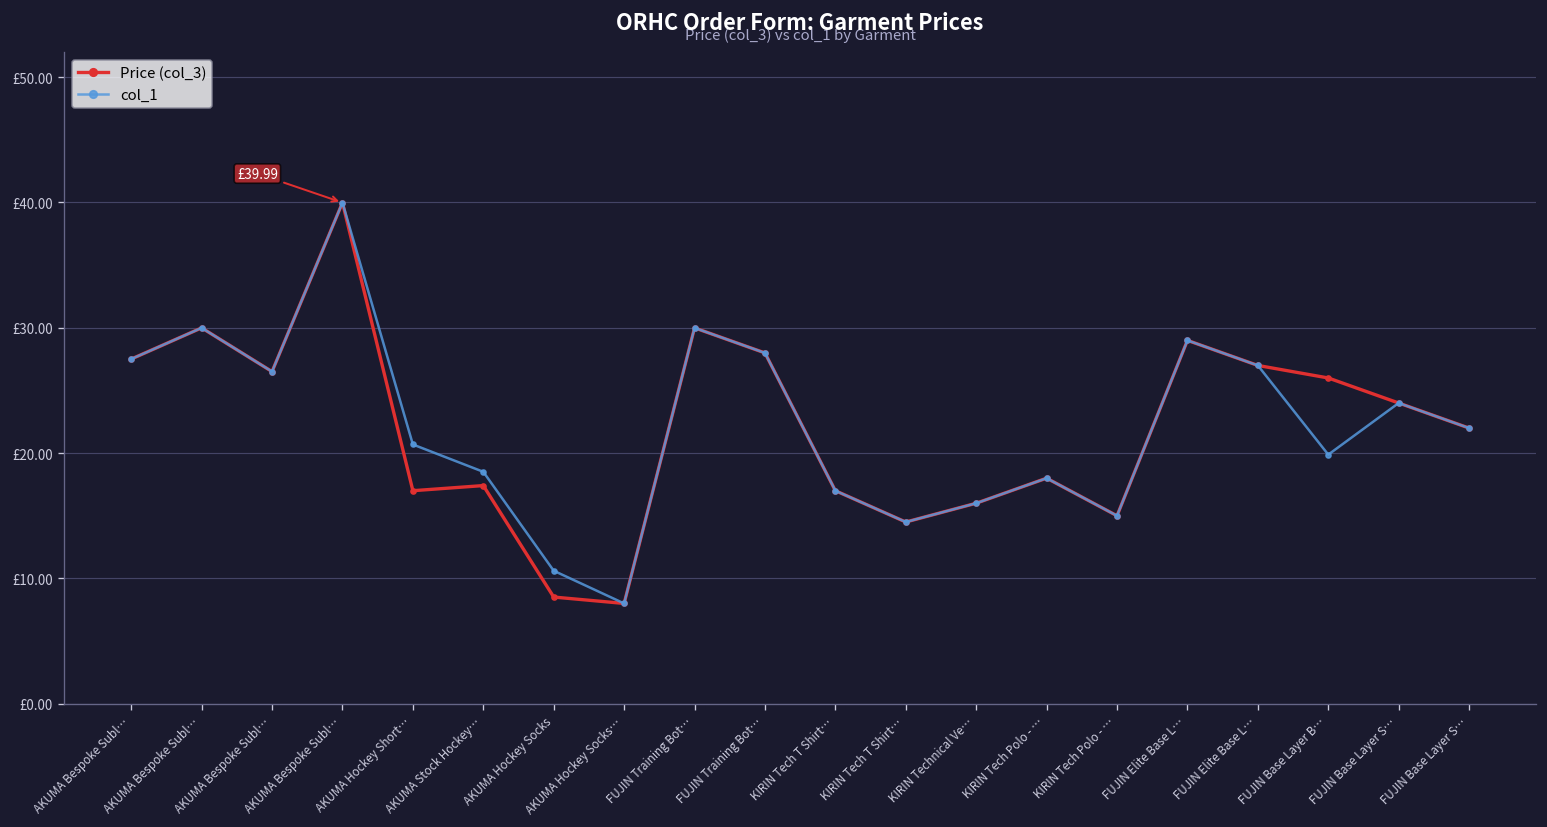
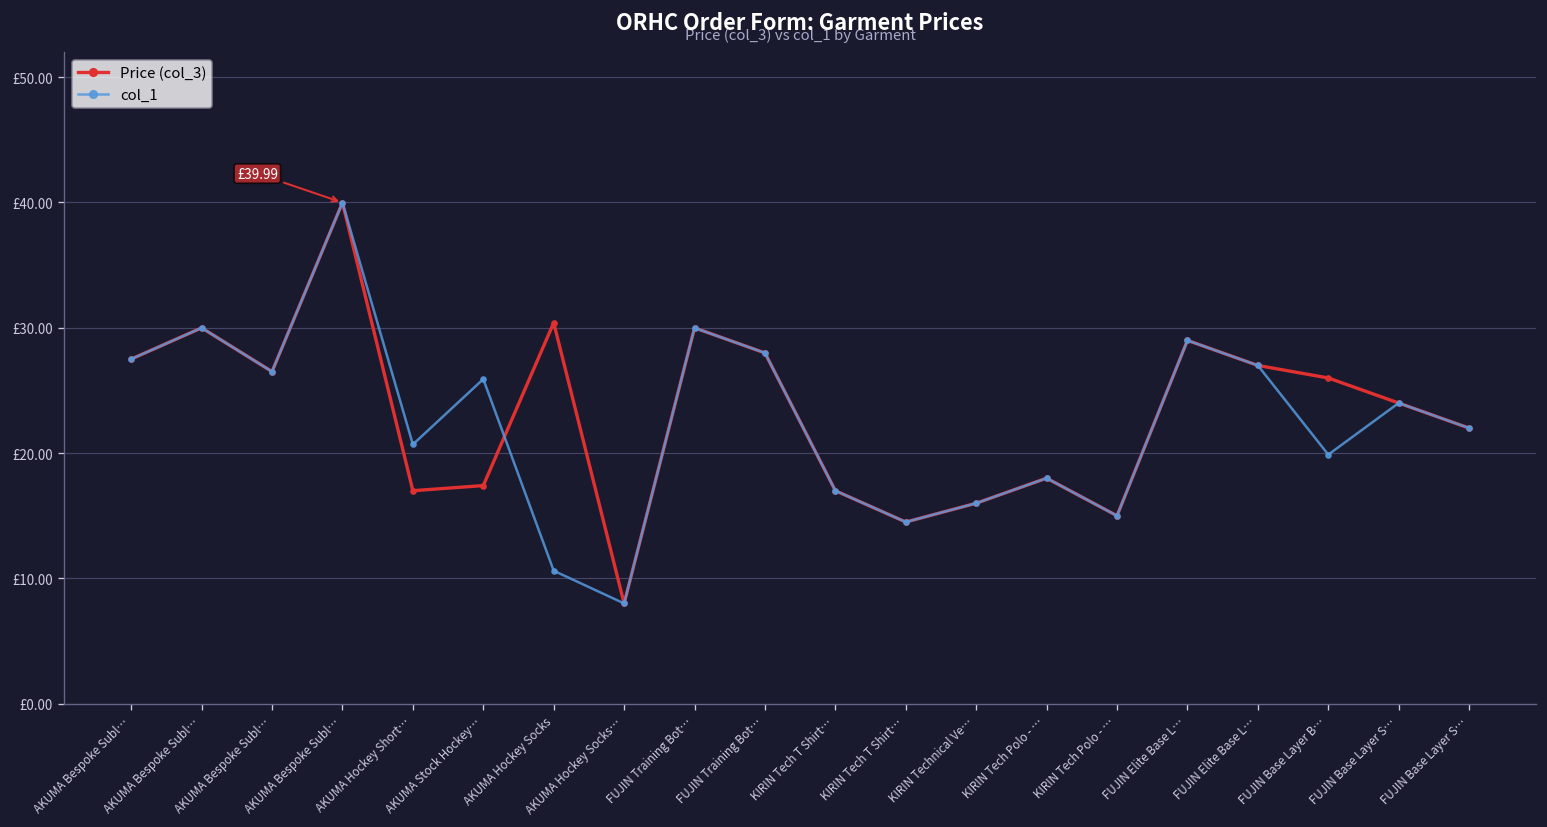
col_1, AKUMA Stock Hockey…: £18.5 -> £25.9
Price (col_3), AKUMA Hockey Socks: £8.5 -> £30.4
